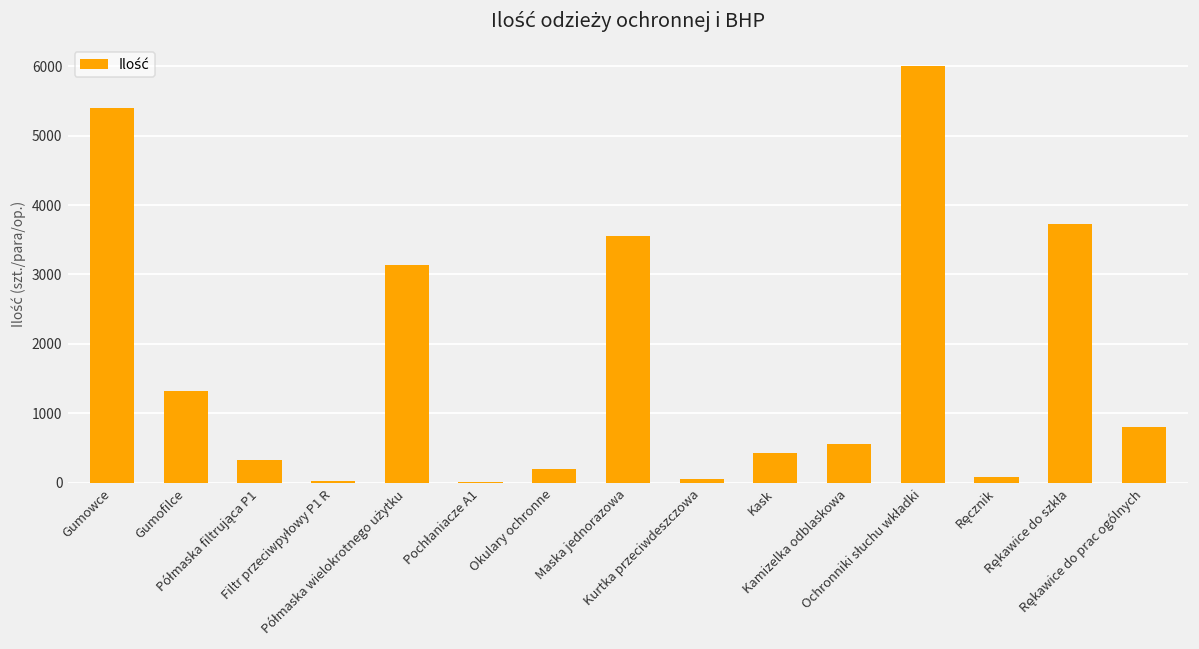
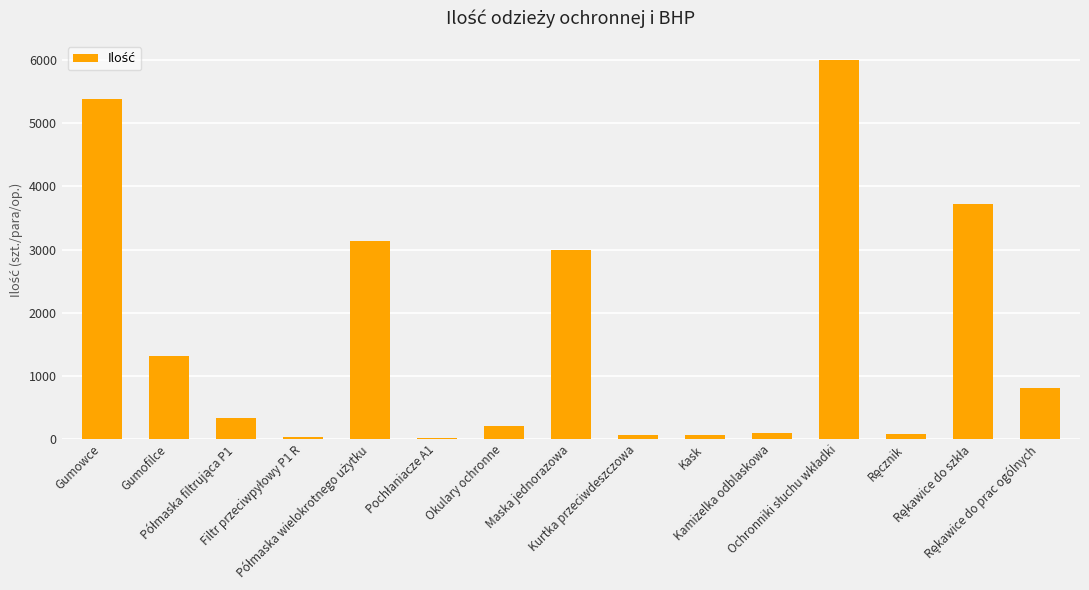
Maska jednorazowa: 3600 -> 3000
Kask: 400 -> 100
Kamizelka odblaskowa: 600 -> 100
